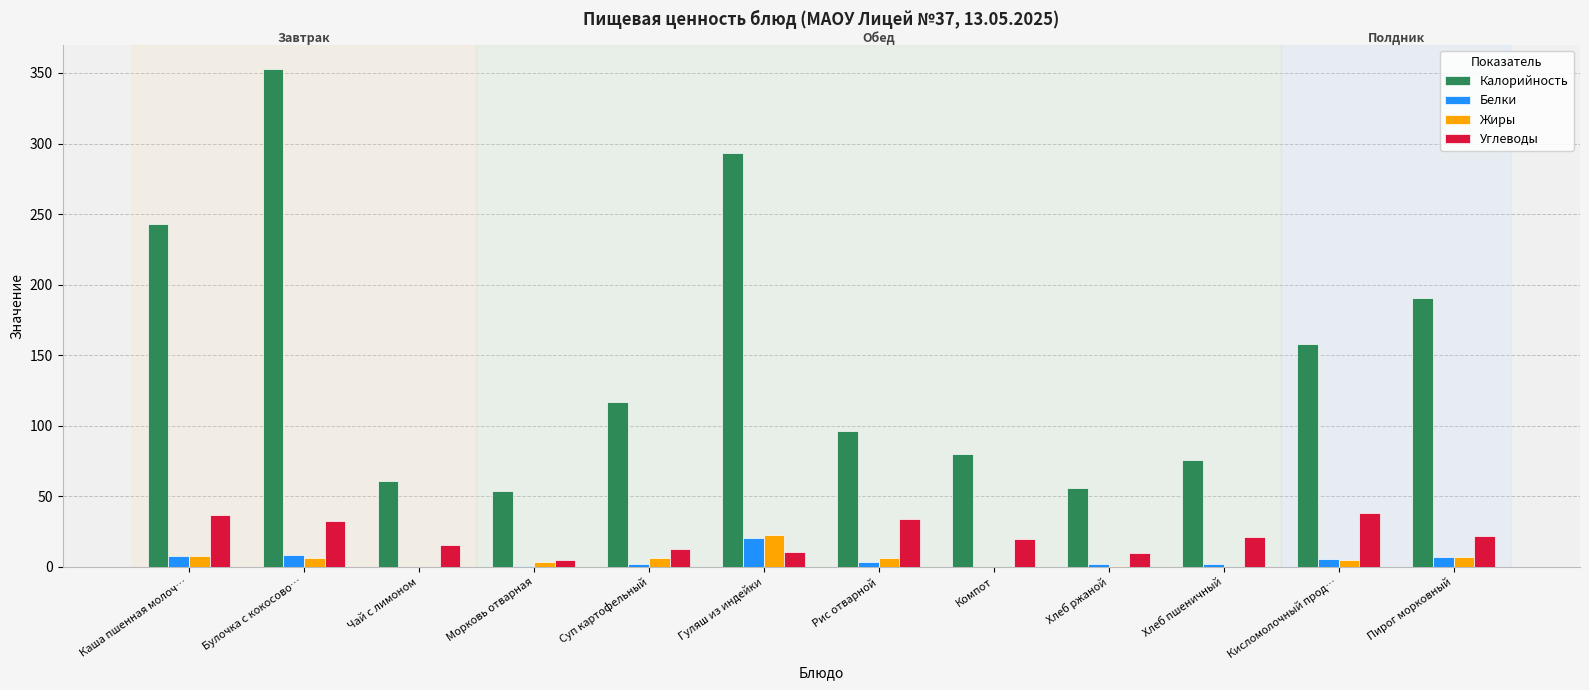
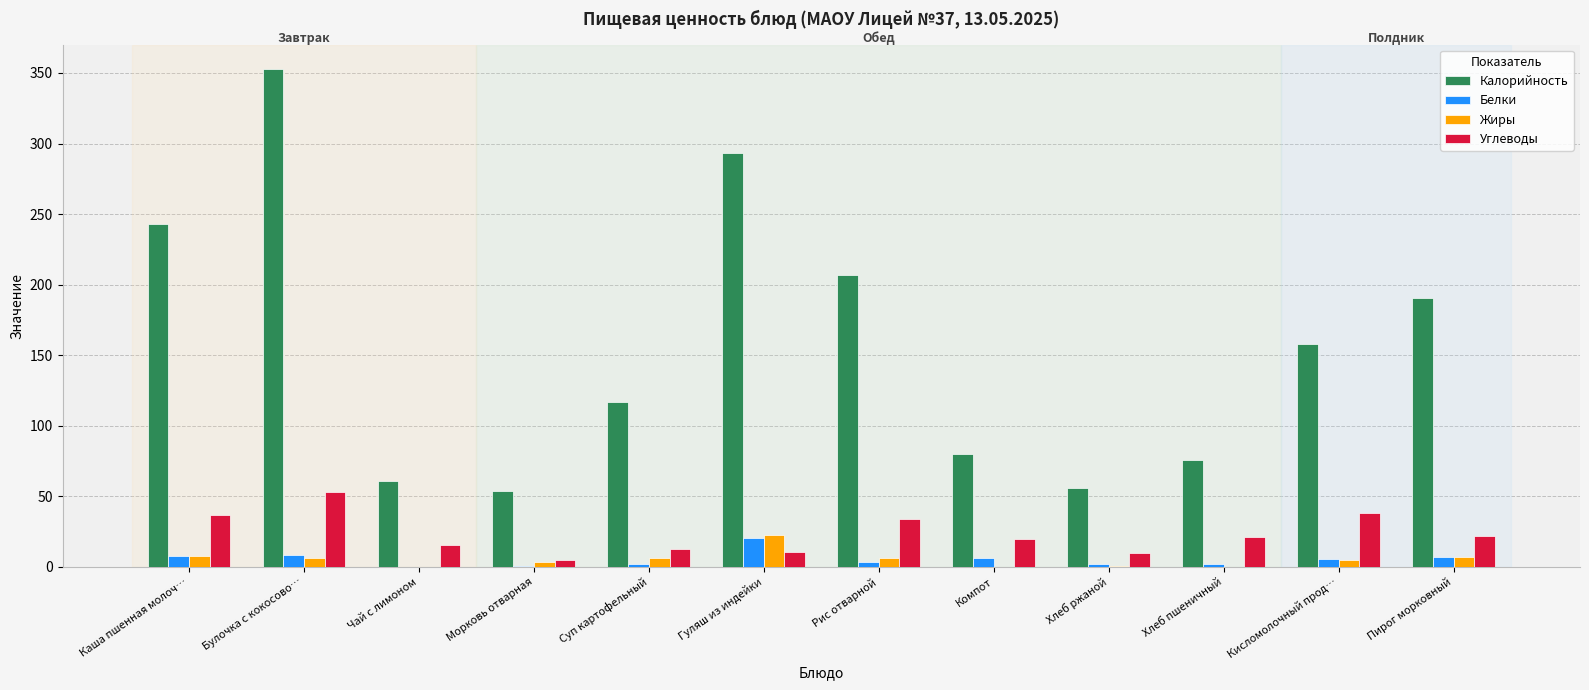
Углеводы, Булочка с кокосово…: 32 -> 53
Калорийность, Рис отварной: 96 -> 207
Белки, Компот: 0 -> 6
